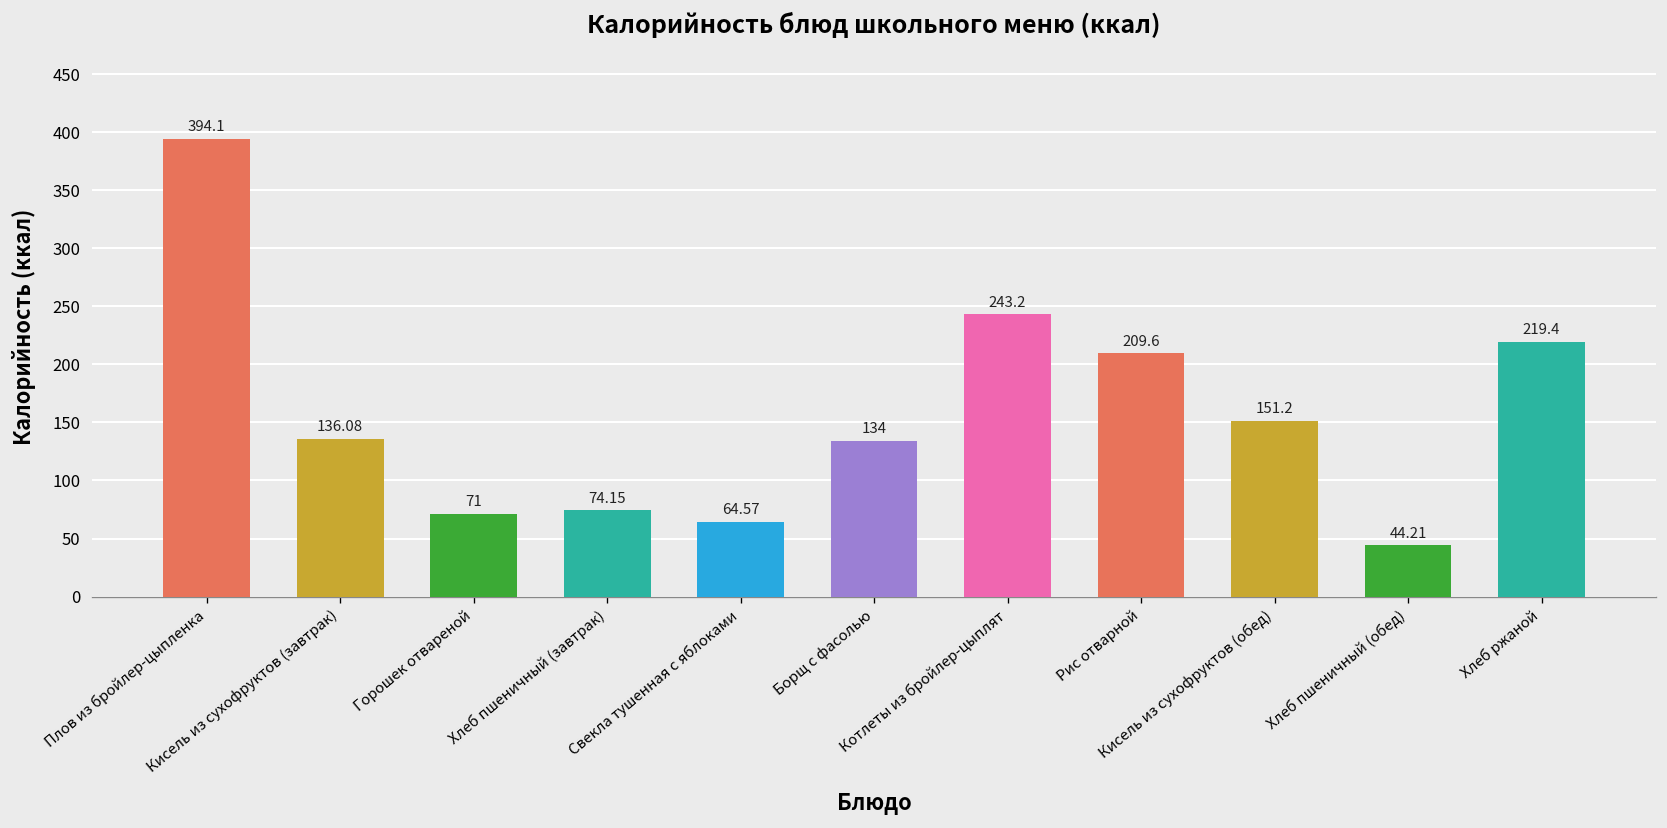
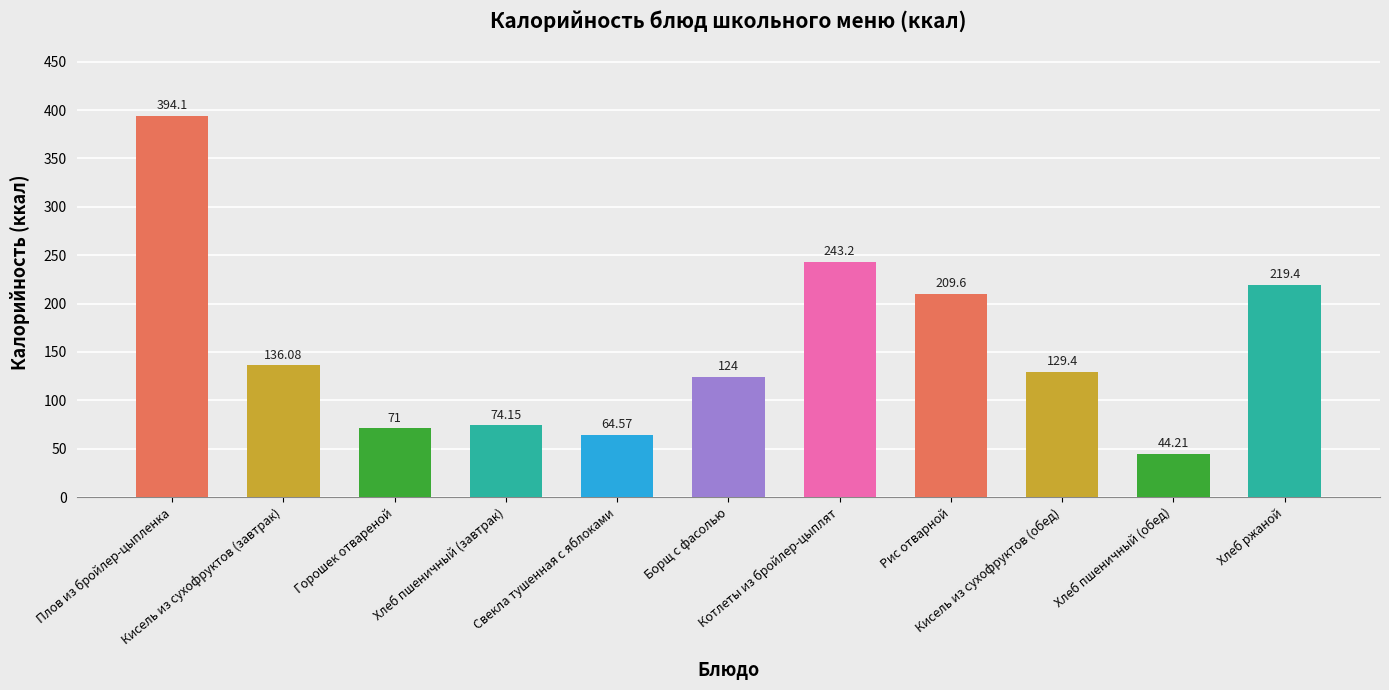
Борщ с фасолью: 134 -> 124
Кисель из сухофруктов (обед): 151.2 -> 129.4
